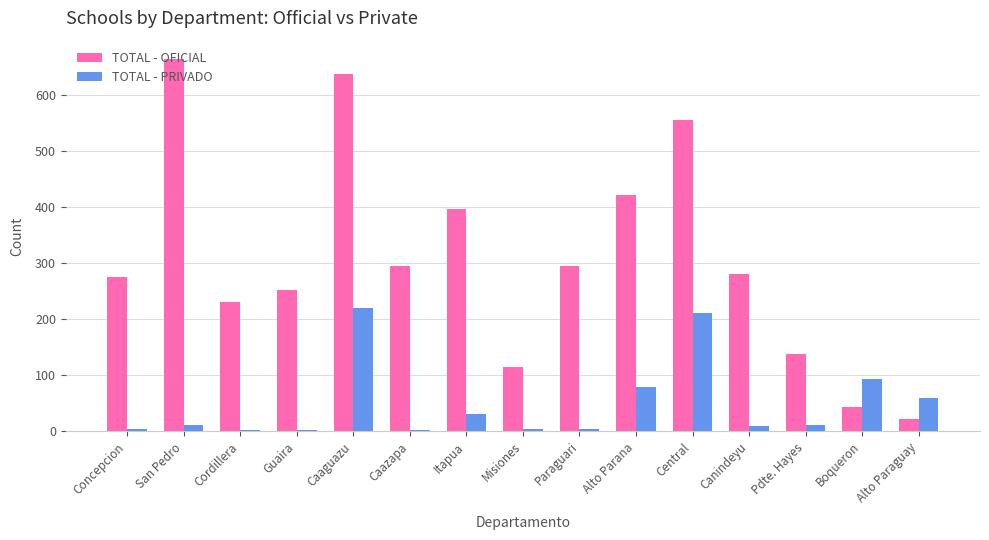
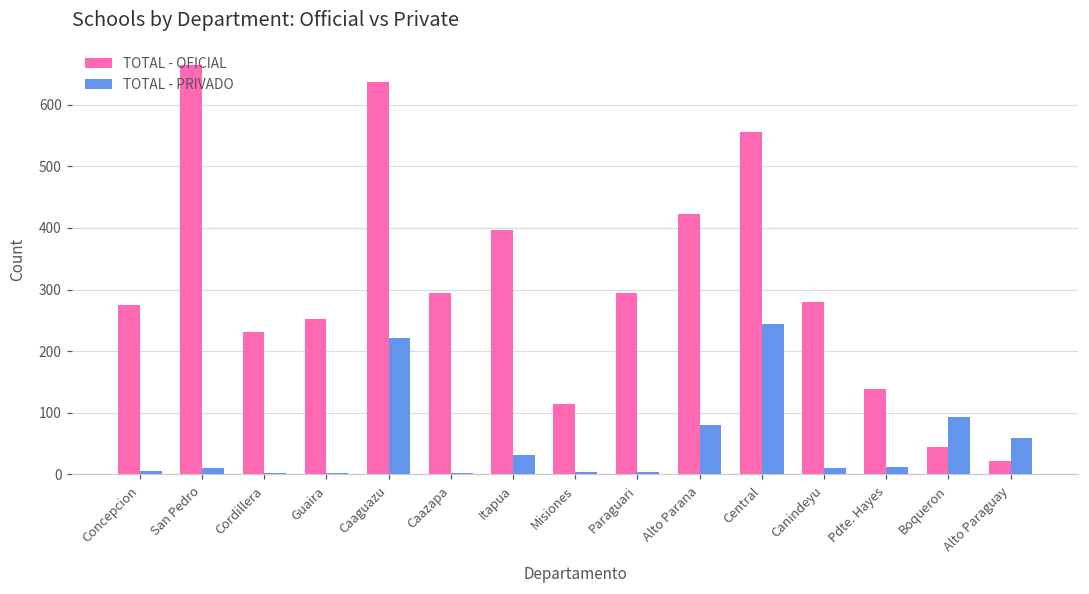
TOTAL - PRIVADO, Central: 210 -> 240
